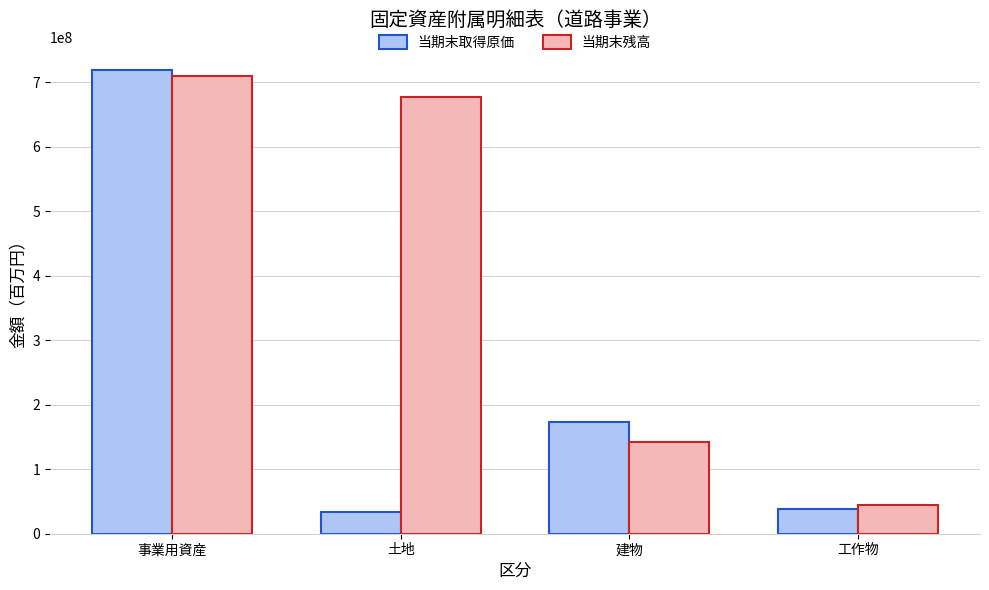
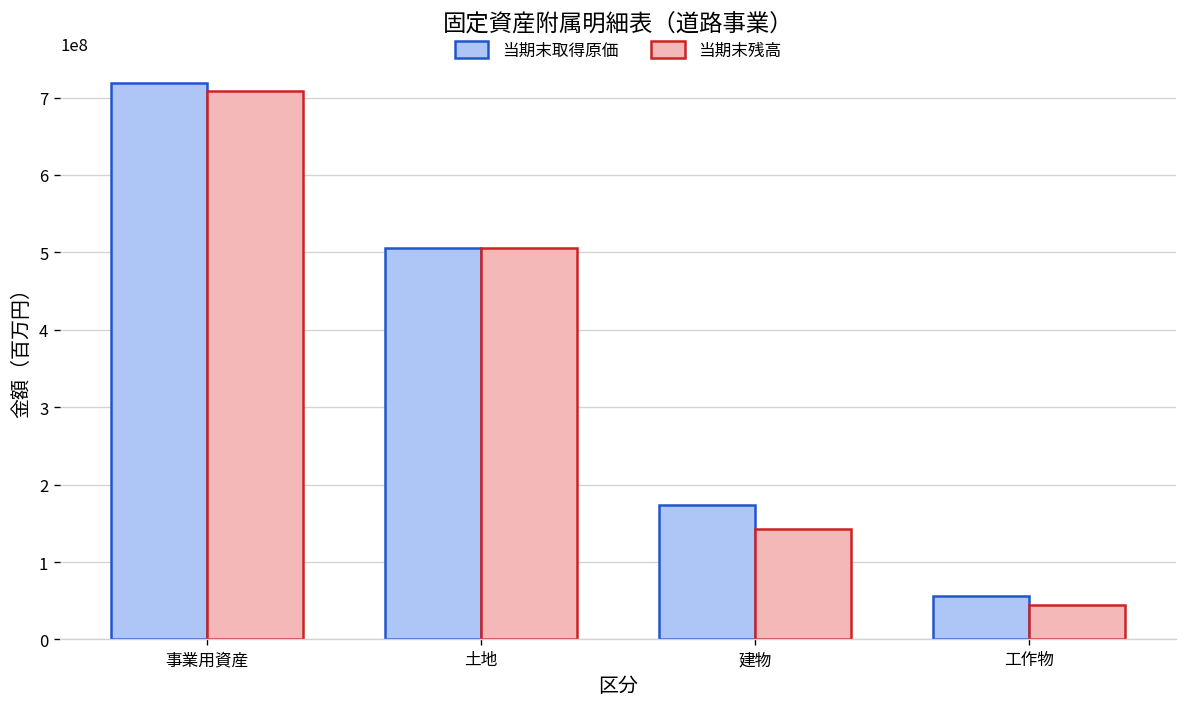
当期末取得原価, 土地: 30000000 -> 510000000
当期末残高, 土地: 680000000 -> 510000000
当期末取得原価, 工作物: 40000000 -> 60000000
